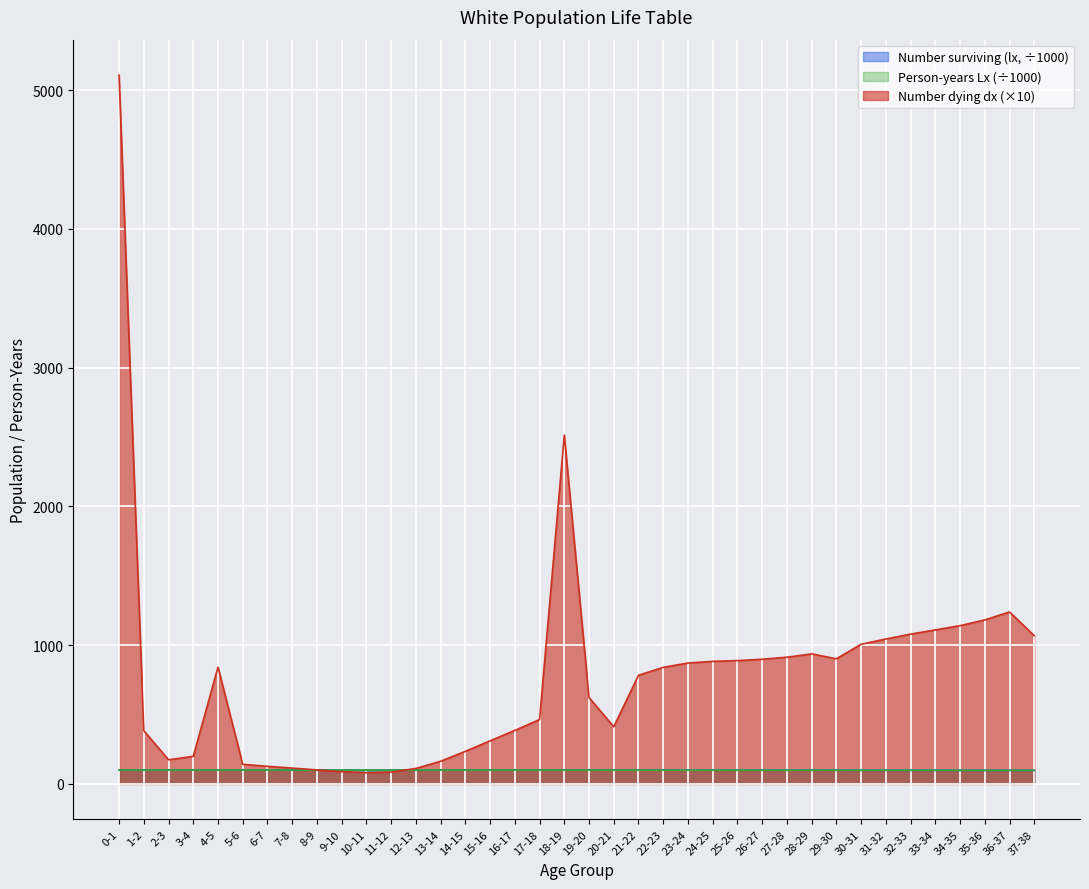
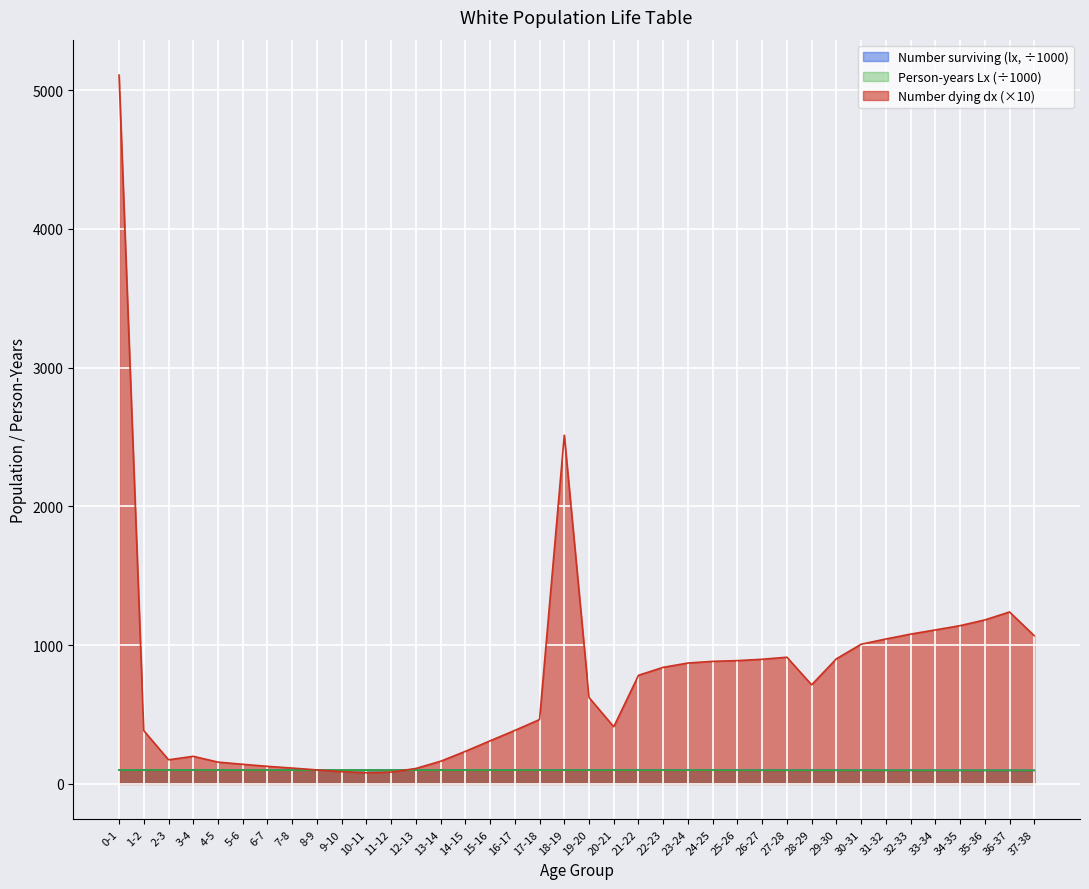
Number dying dx (×10), 4-5: 840 -> 160
Number dying dx (×10), 28-29: 940 -> 710
